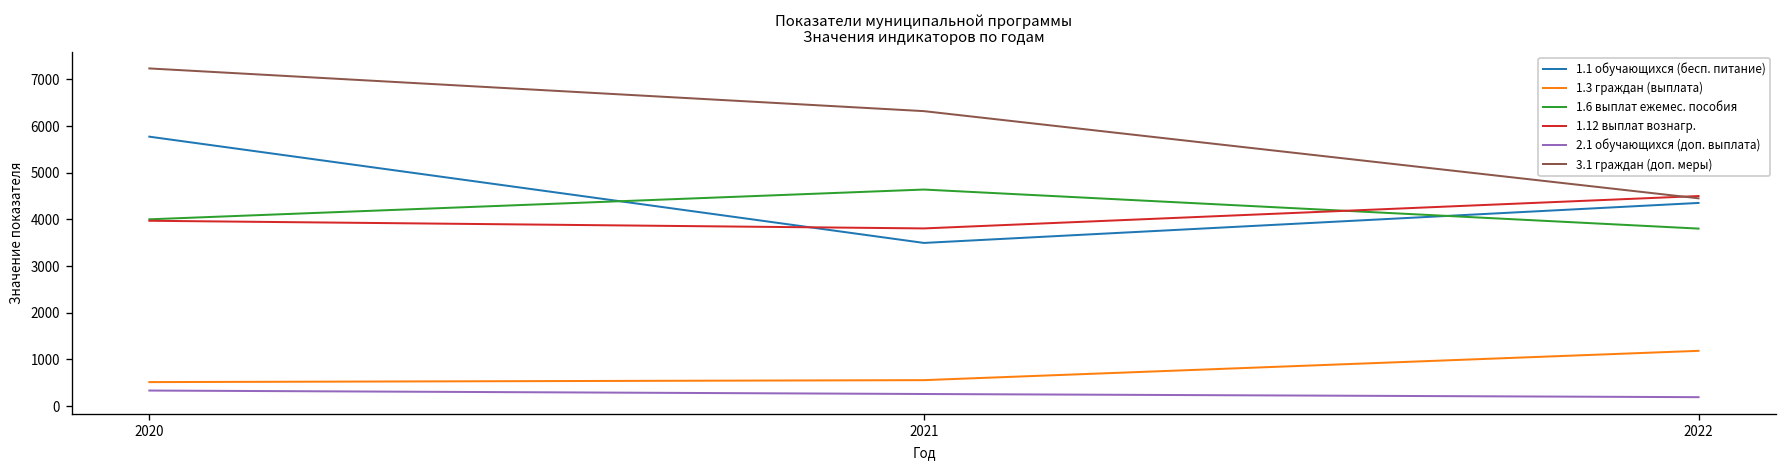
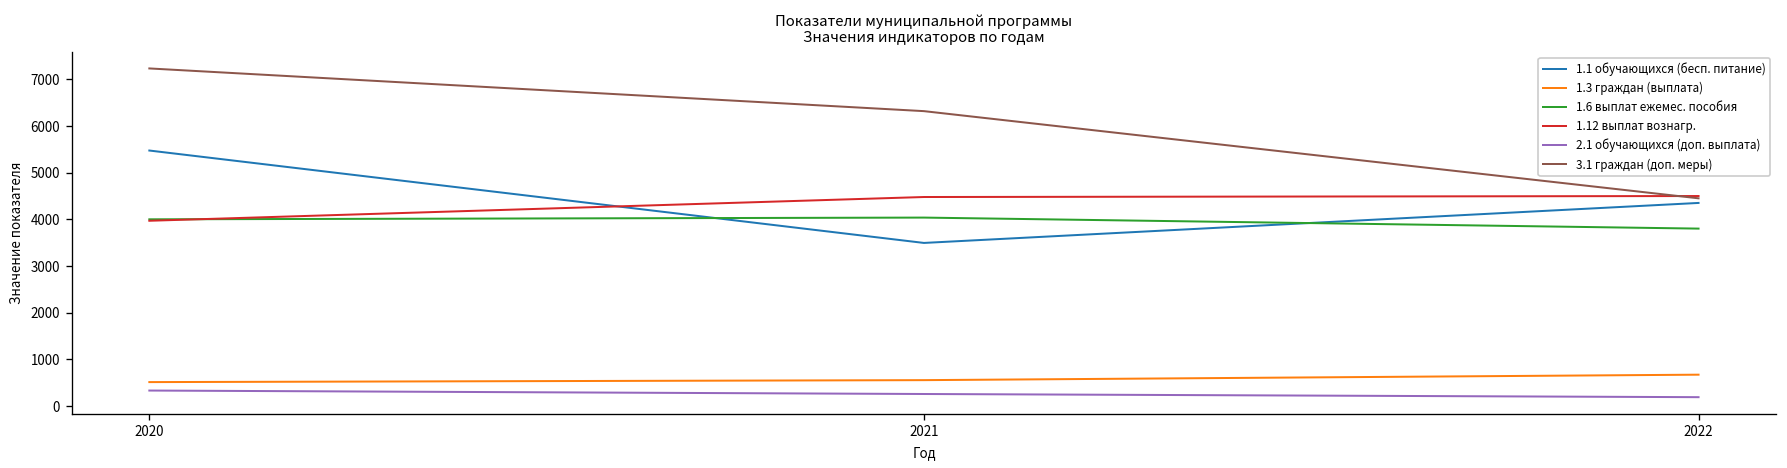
1.1 обучающихся (бесп. питание), 2020: 5800 -> 5500
1.6 выплат ежемес. пособия, 2021: 4600 -> 4000
1.12 выплат вознагр., 2021: 3800 -> 4500
1.3 граждан (выплата), 2022: 1200 -> 700
